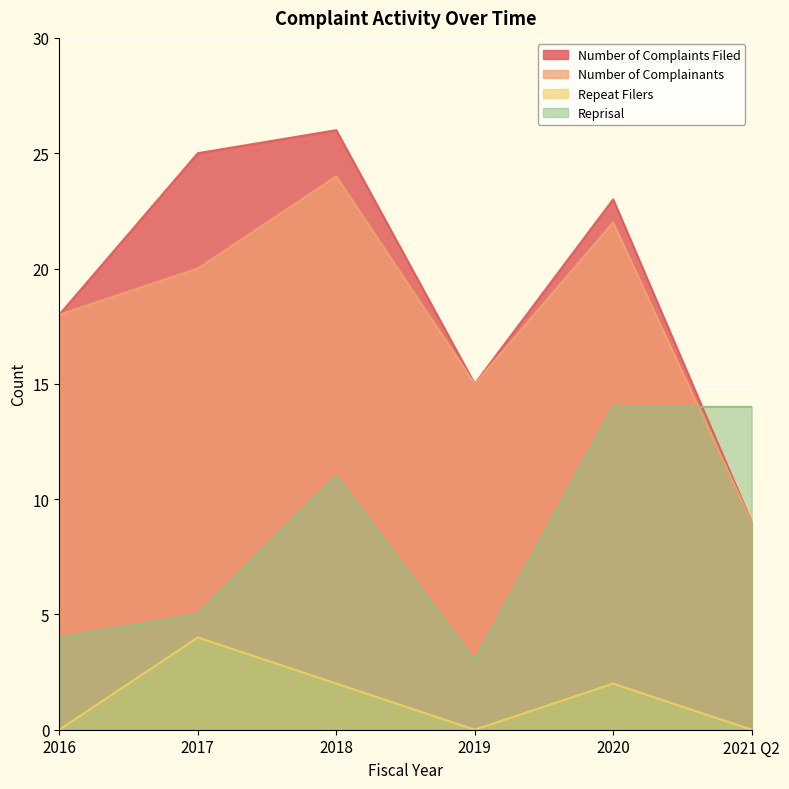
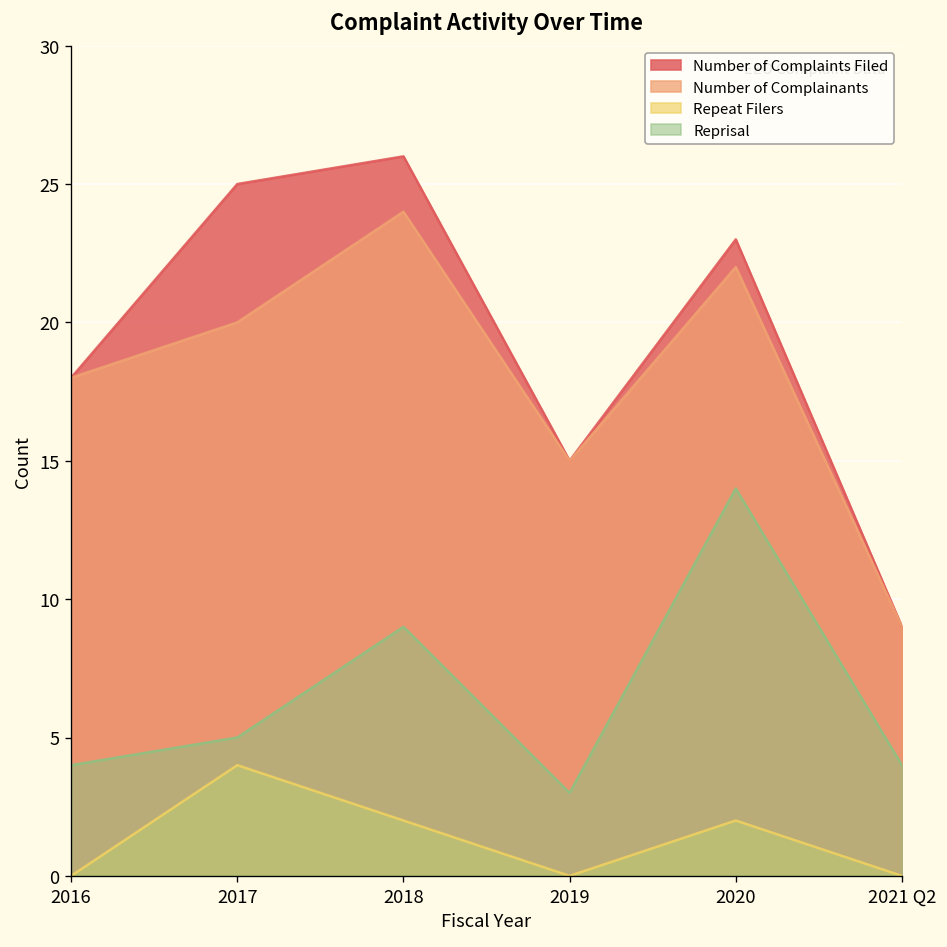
Reprisal, 2018: 11 -> 9
Reprisal, 2021 Q2: 14 -> 4
